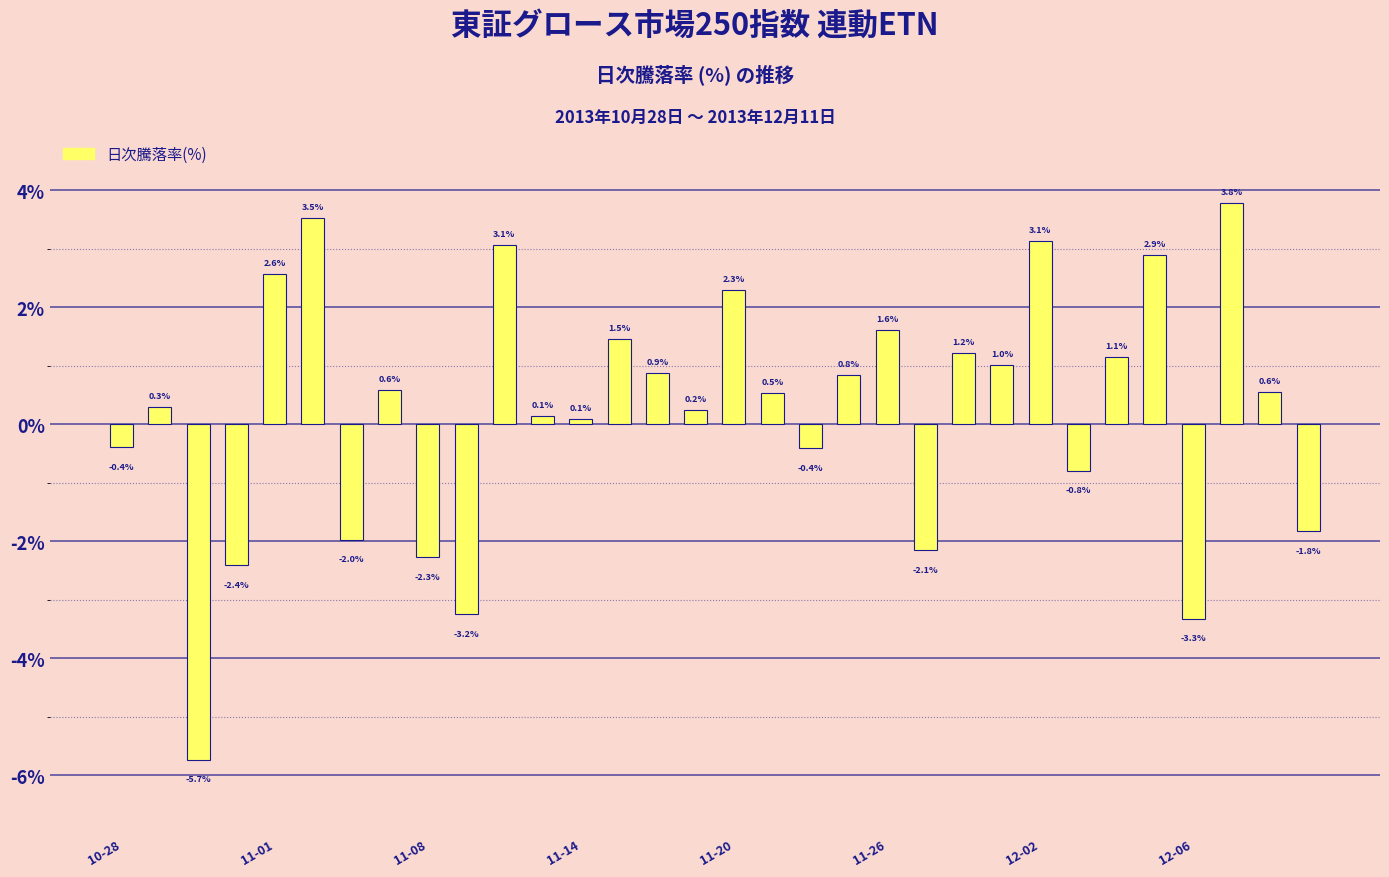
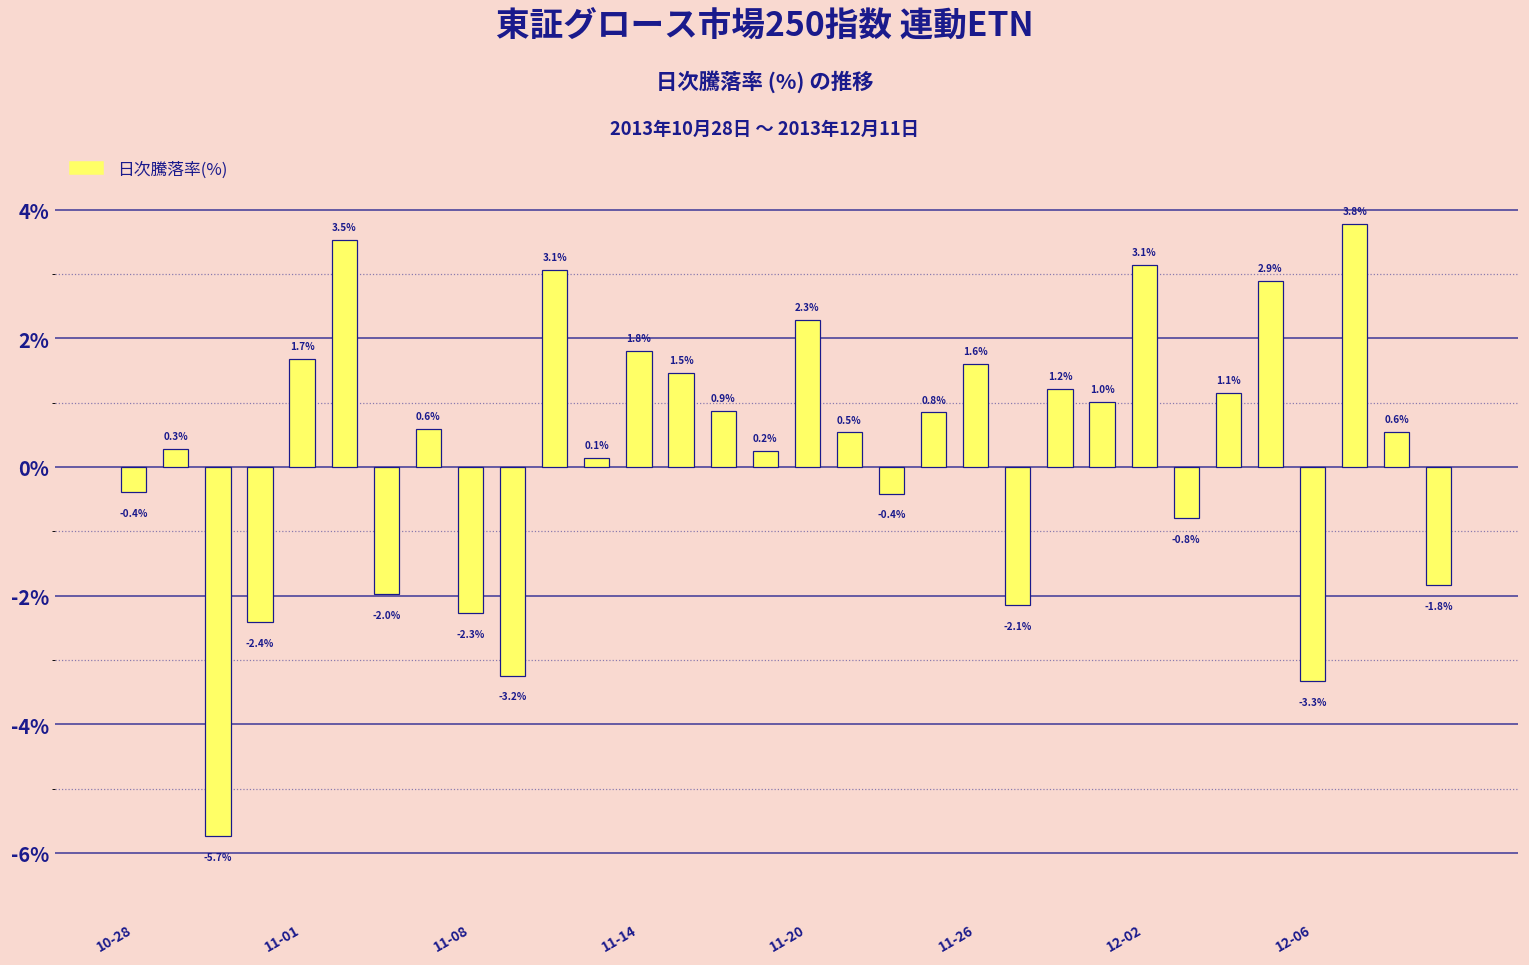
11-01: 2.6% -> 1.7%
11-14: 0.1% -> 1.8%
